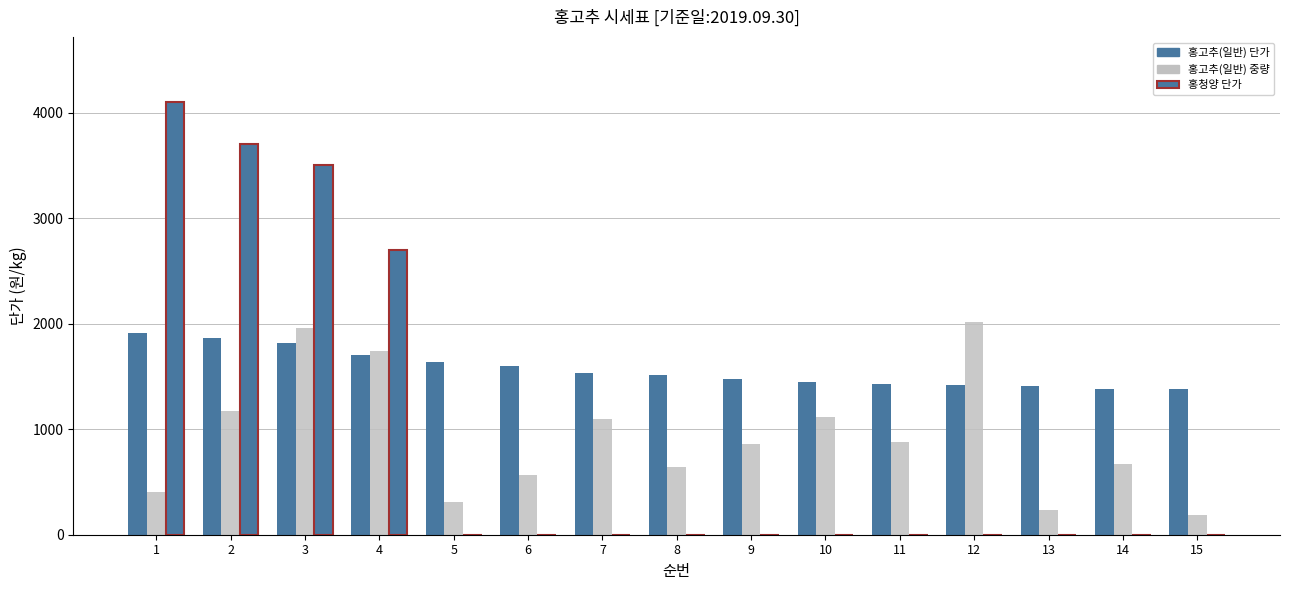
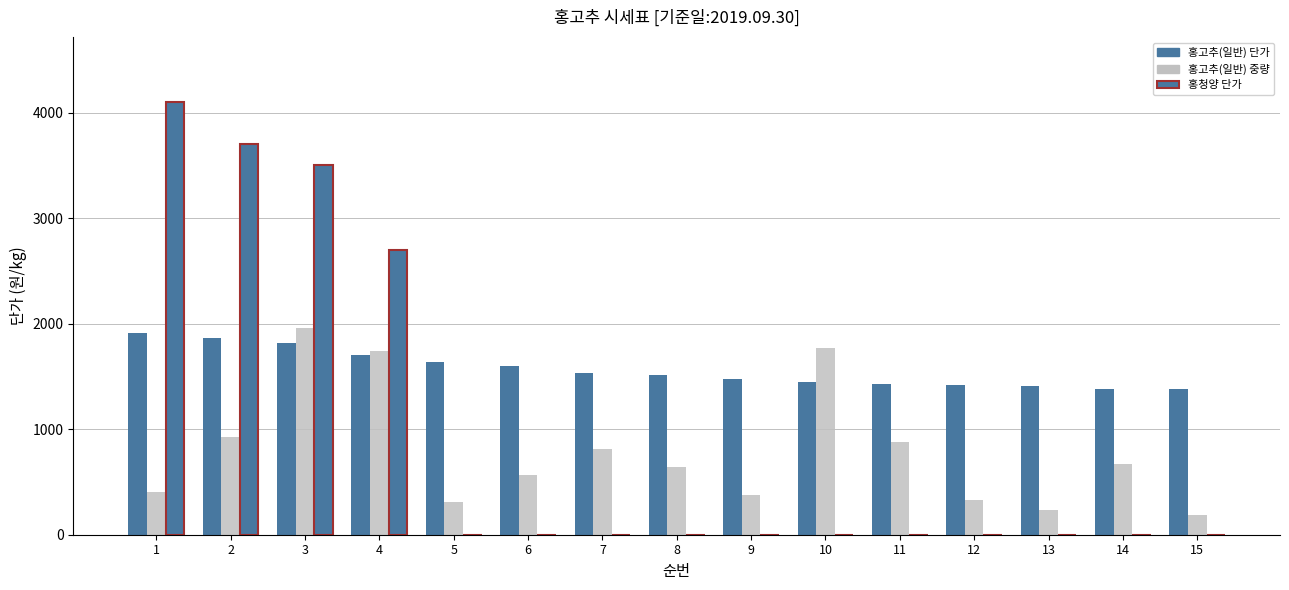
홍고추(일반) 중량, 2: 1170 -> 930
홍고추(일반) 중량, 7: 1100 -> 810
홍고추(일반) 중량, 9: 860 -> 380
홍고추(일반) 중량, 10: 1110 -> 1770
홍고추(일반) 중량, 12: 2020 -> 330
